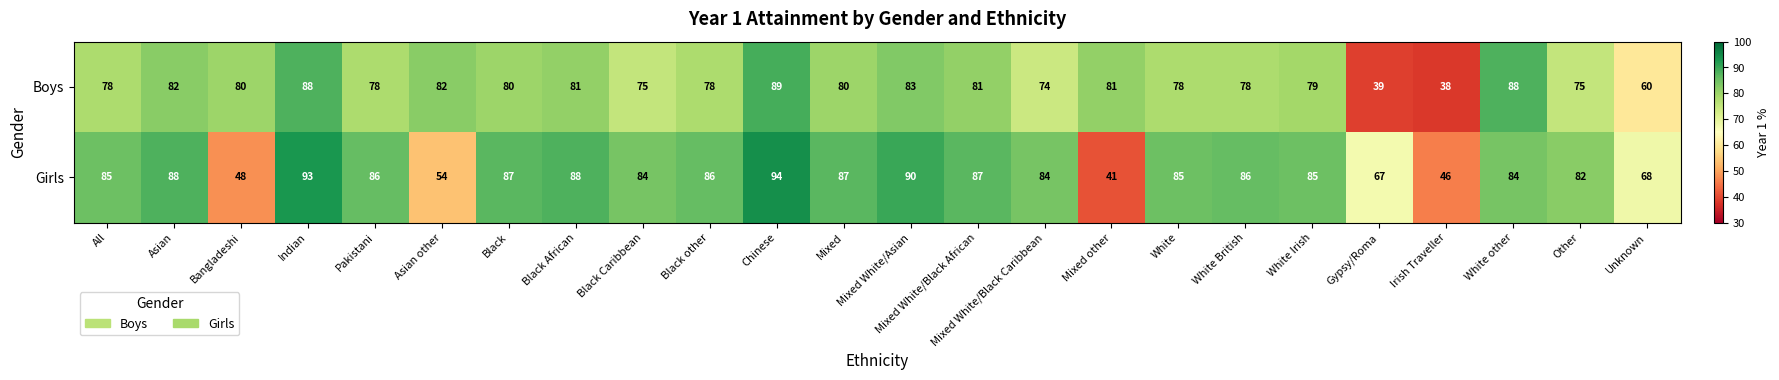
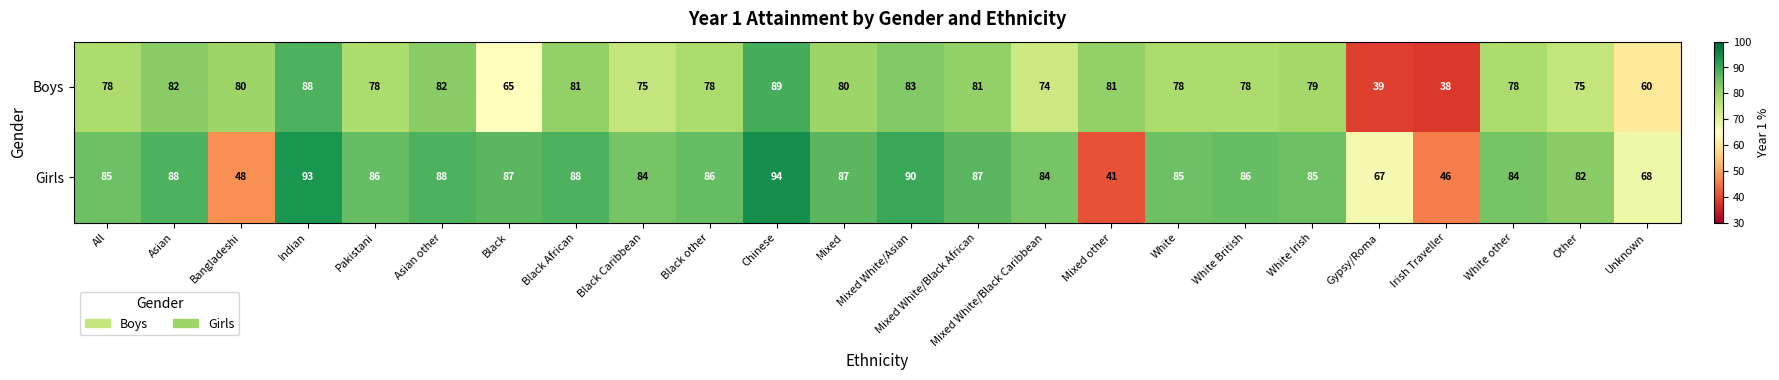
Boys, Black: 80 -> 65
Boys, White other: 88 -> 78
Girls, Asian other: 54 -> 88
